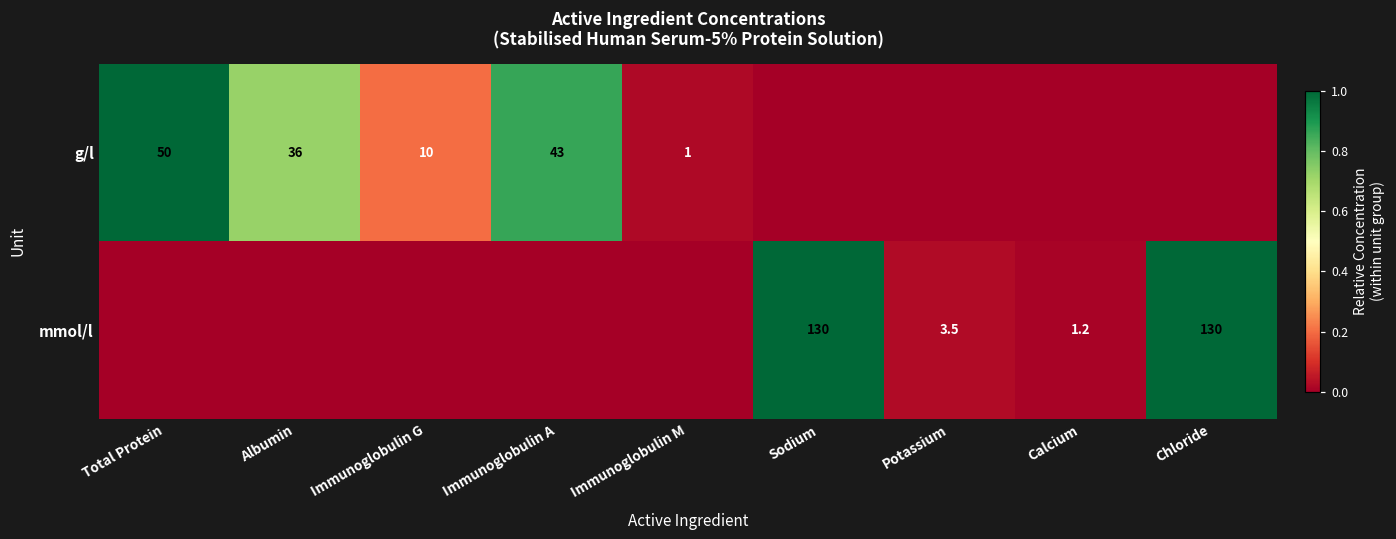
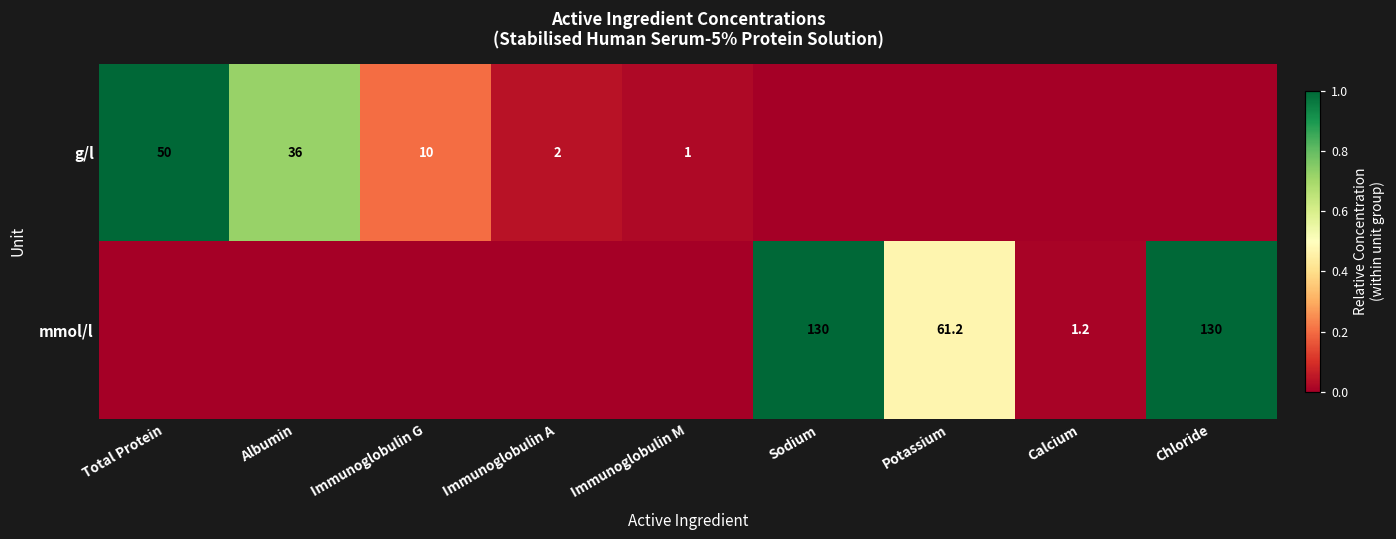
g/l, Immunoglobulin A: 43 -> 2
mmol/l, Potassium: 3.5 -> 61.2
